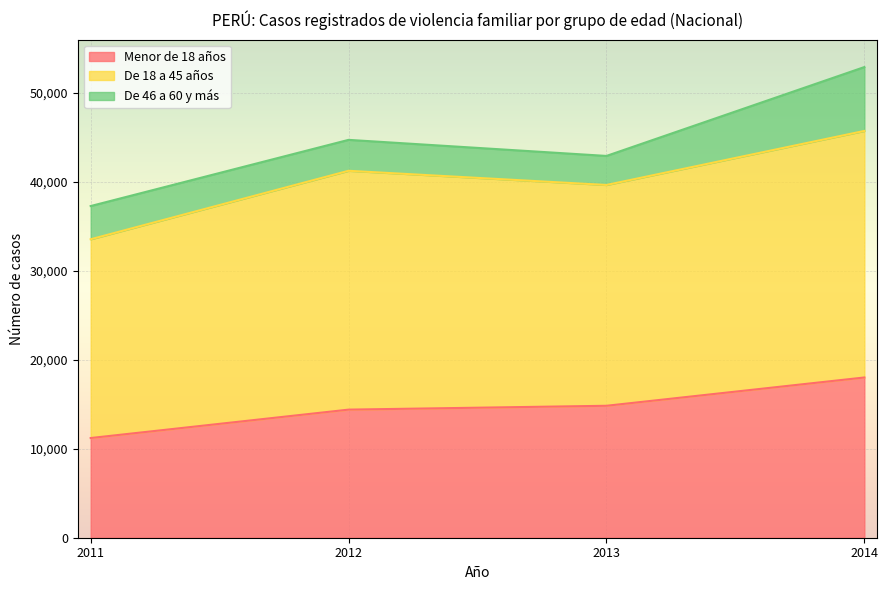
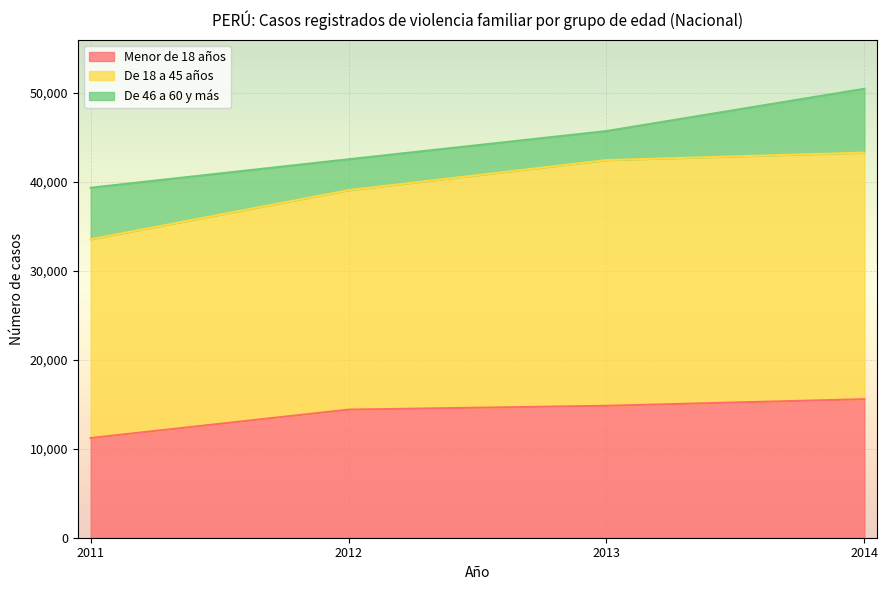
De 46 a 60 y más, 2011: 4,000 -> 6,000
De 18 a 45 años, 2012: 27,000 -> 25,000
De 18 a 45 años, 2013: 25,000 -> 28,000
Menor de 18 años, 2014: 18,000 -> 16,000
